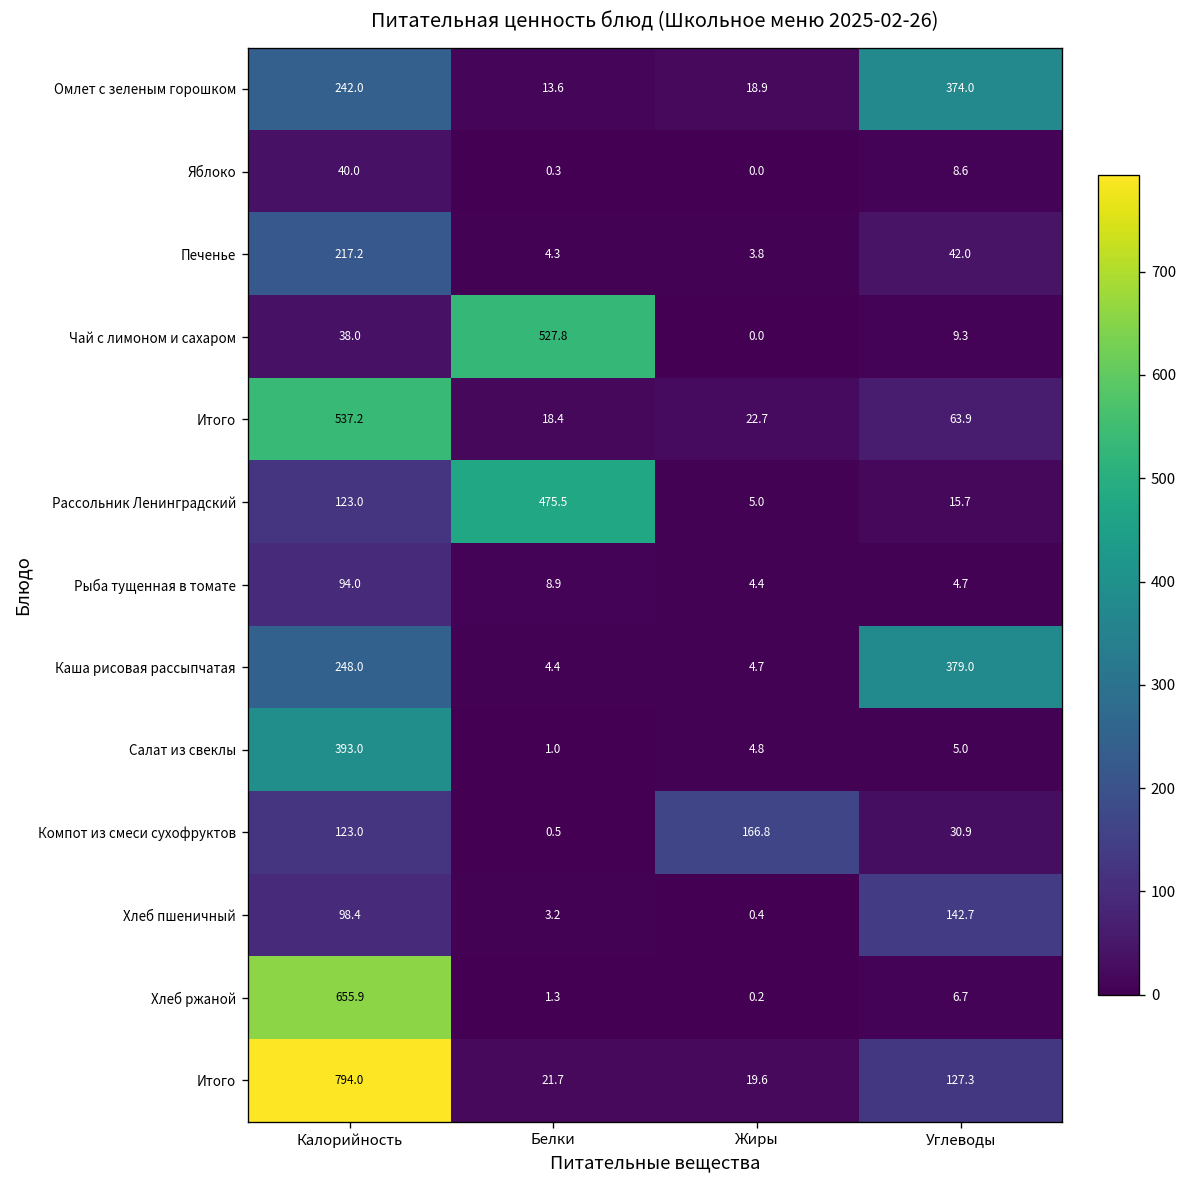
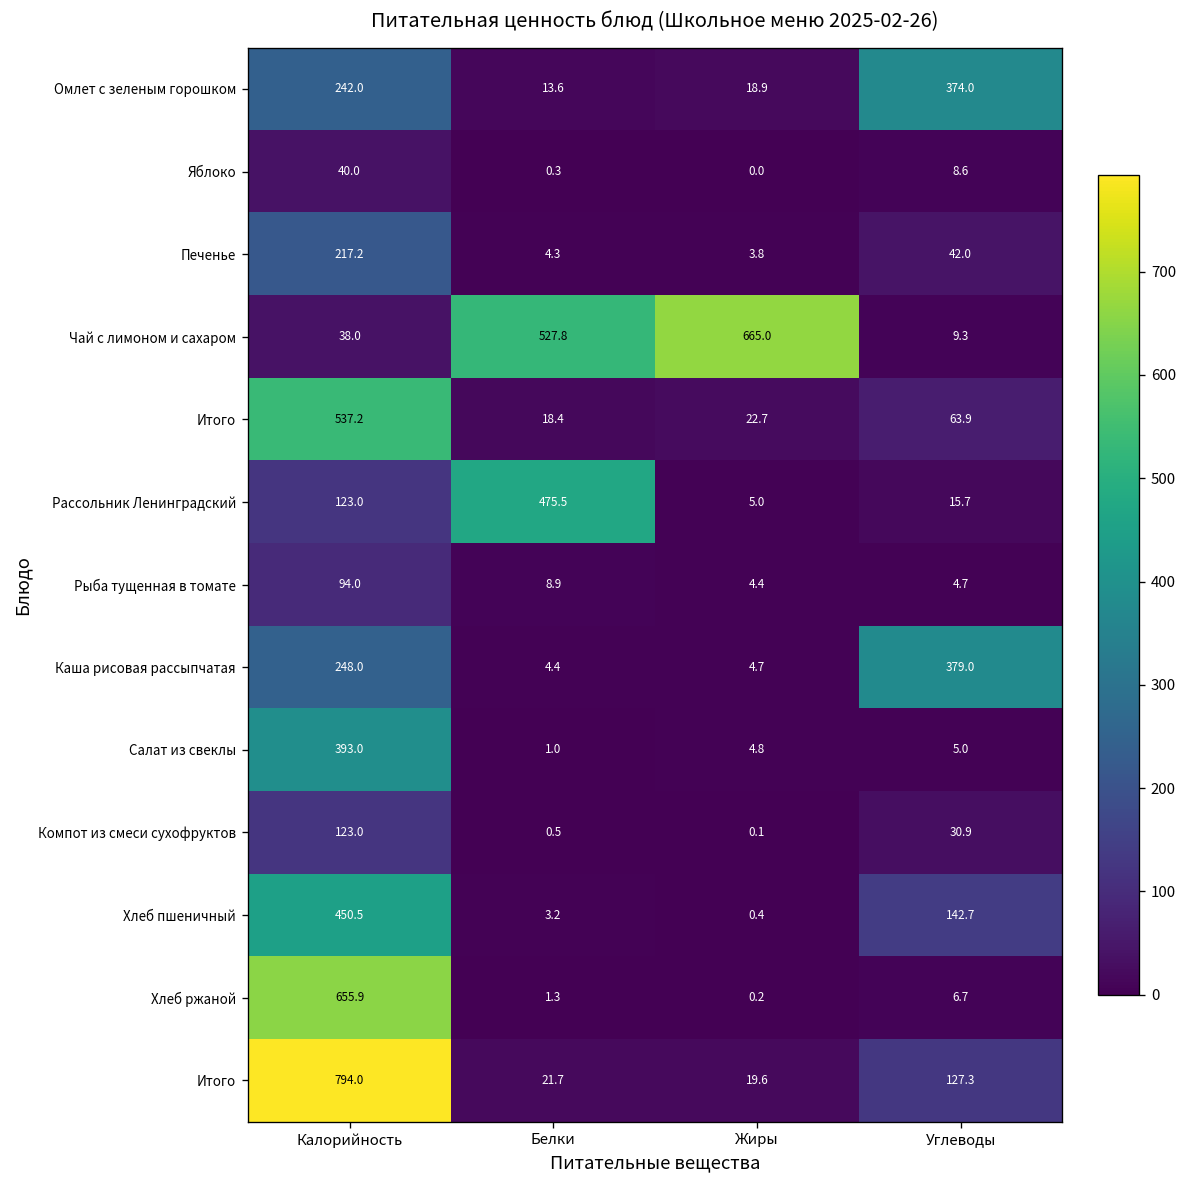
Чай с лимоном и сахаром, Жиры: 0.0 -> 665.0
Компот из смеси сухофруктов, Жиры: 166.8 -> 0.1
Хлеб пшеничный, Калорийность: 98.4 -> 450.5
